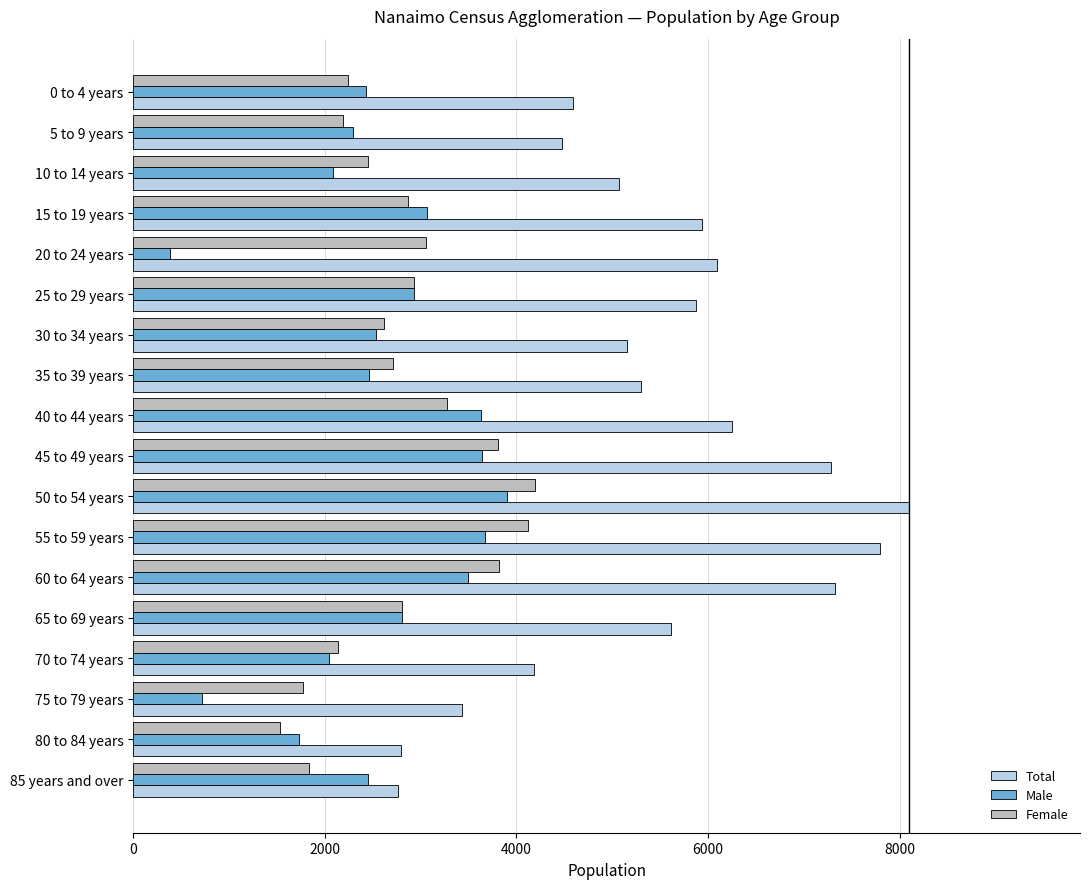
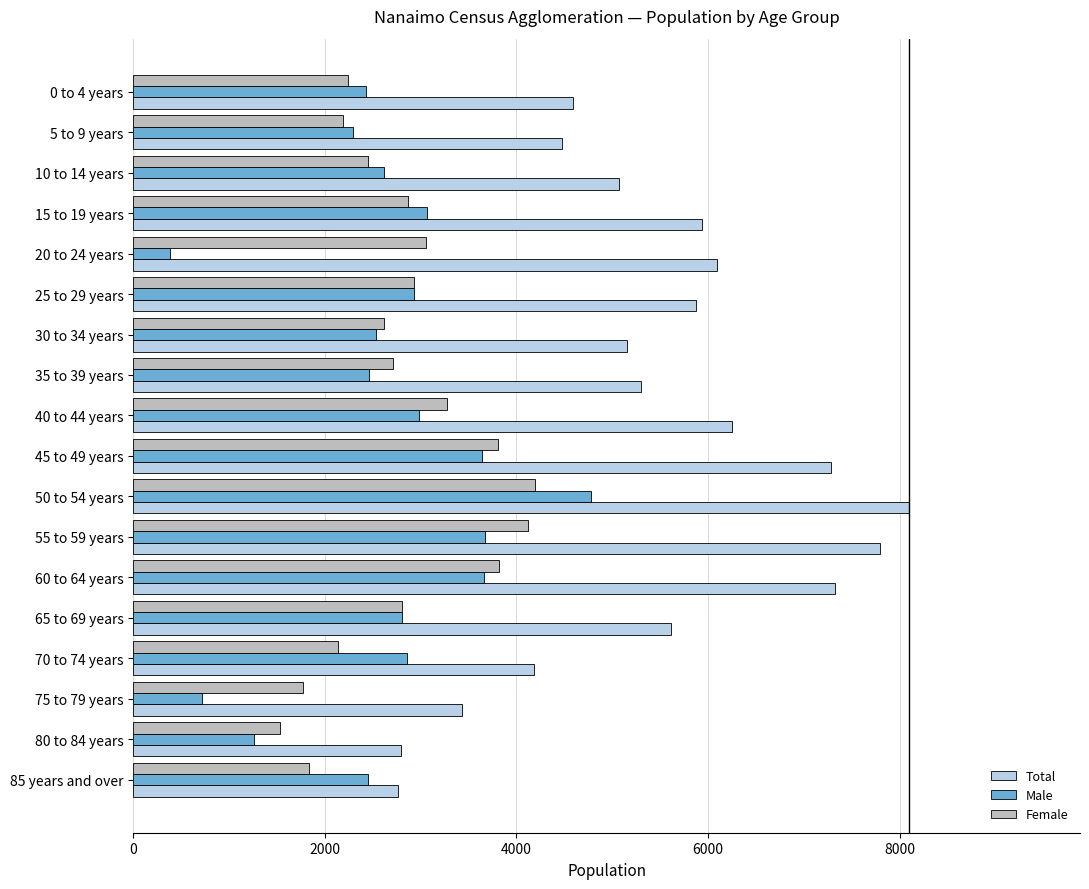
Male, 10 to 14 years: 2100 -> 2600
Male, 40 to 44 years: 3600 -> 3000
Male, 50 to 54 years: 3900 -> 4800
Male, 60 to 64 years: 3500 -> 3700
Male, 70 to 74 years: 2000 -> 2900
Male, 80 to 84 years: 1700 -> 1300
